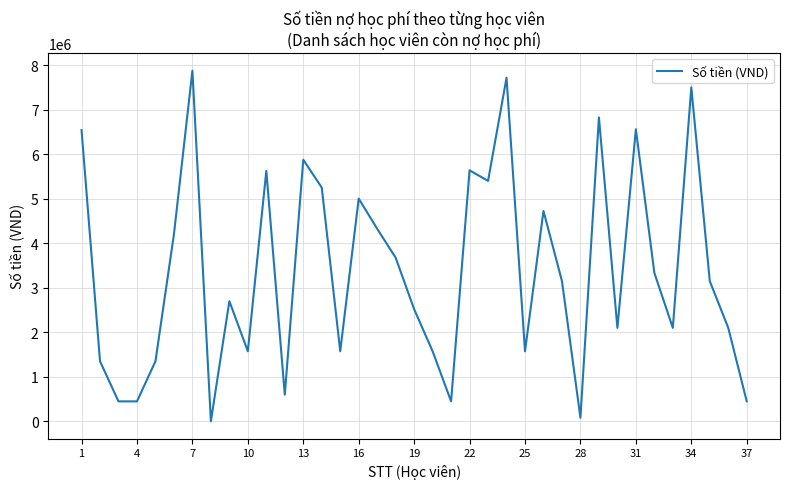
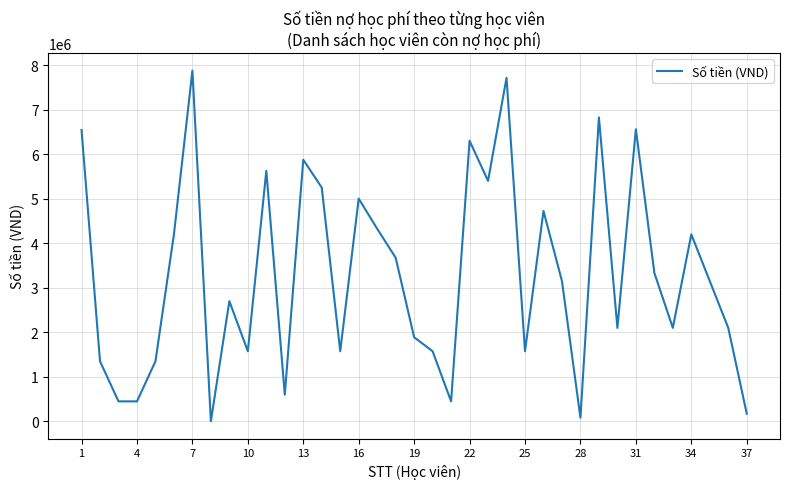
19: 2500000 -> 1900000
22: 5600000 -> 6300000
34: 7500000 -> 4200000
37: 500000 -> 200000
